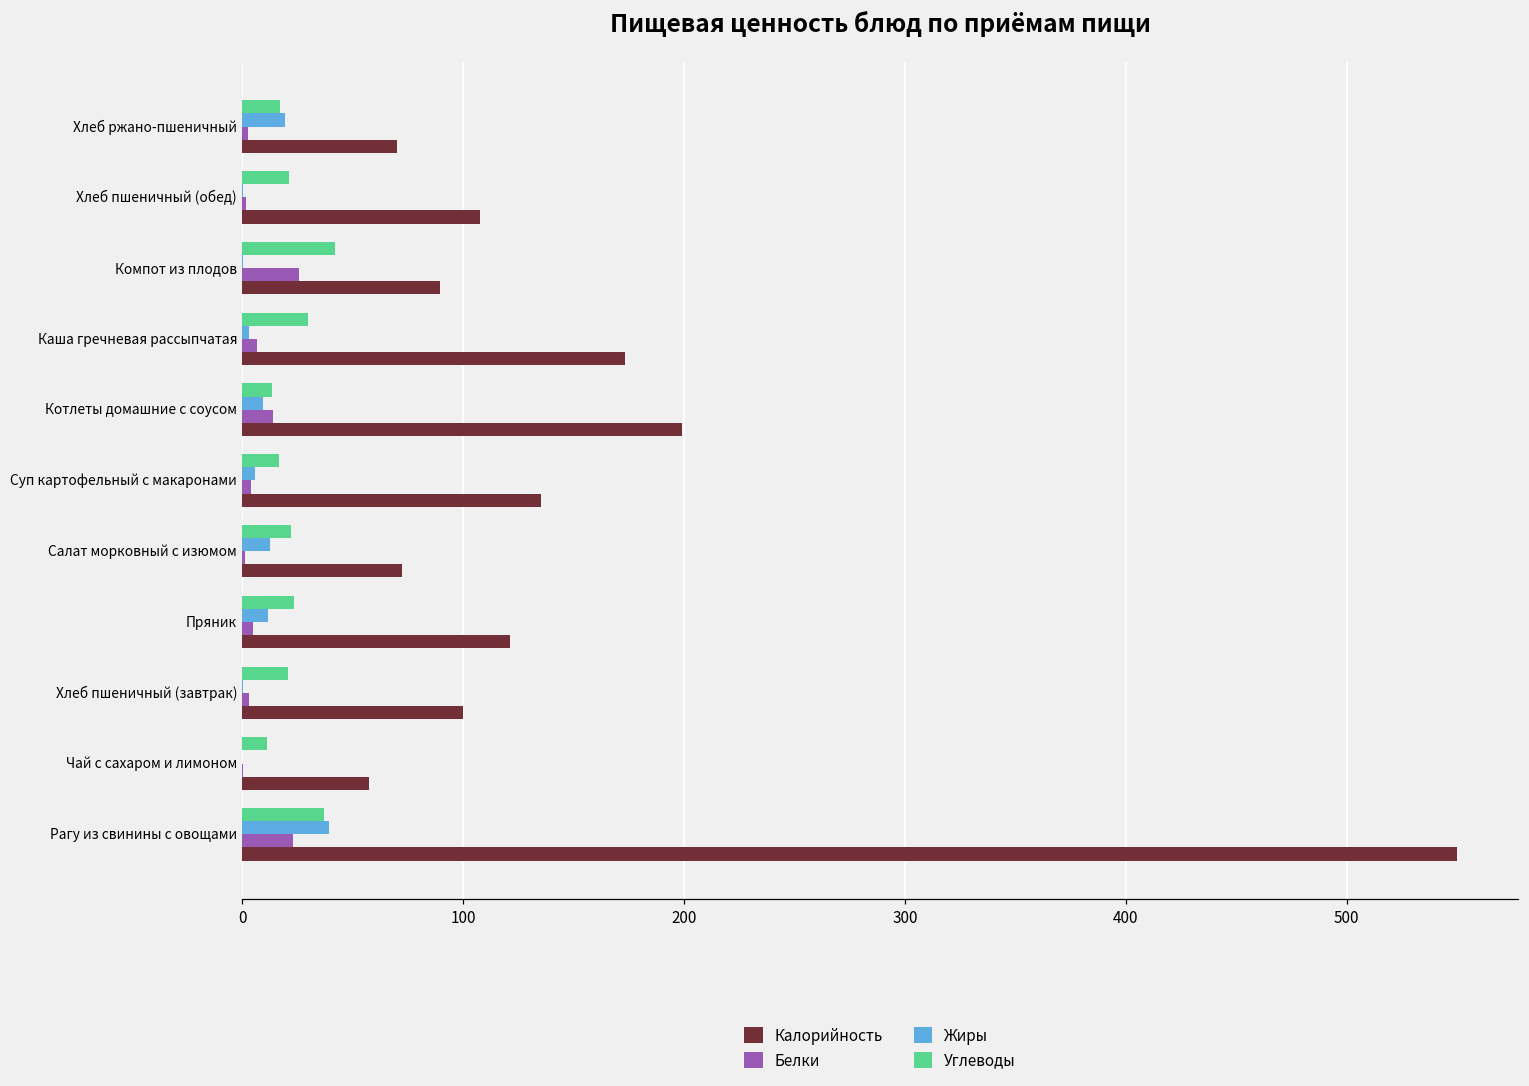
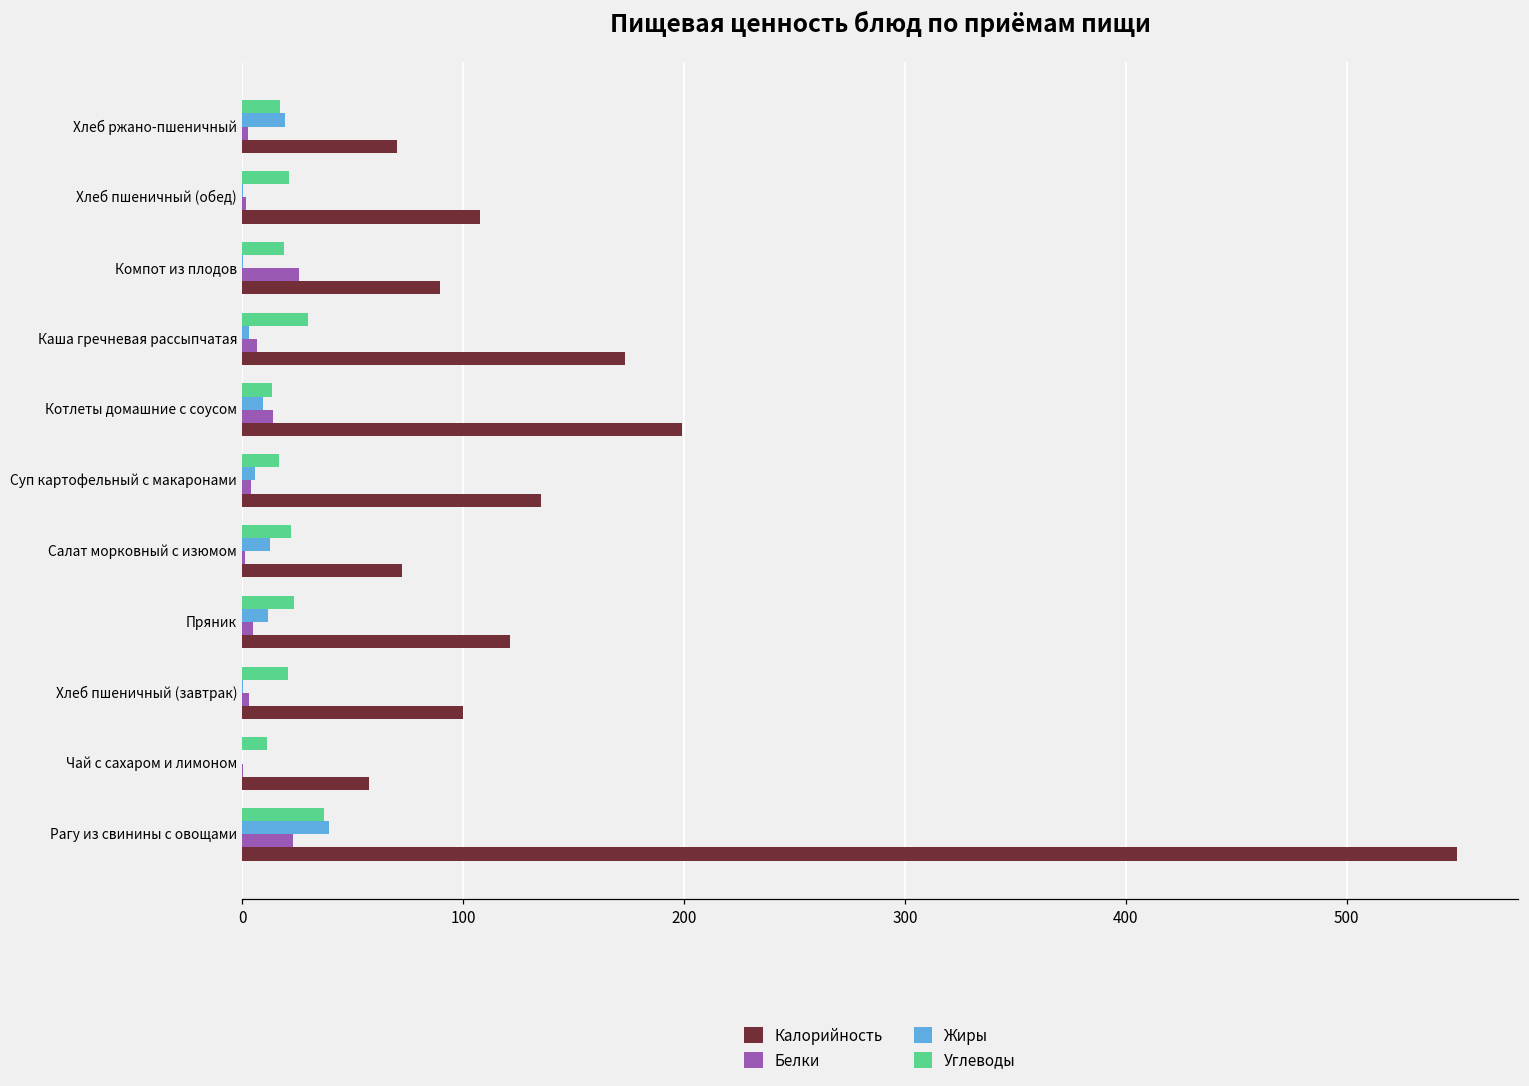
Углеводы, Компот из плодов: 42 -> 19
